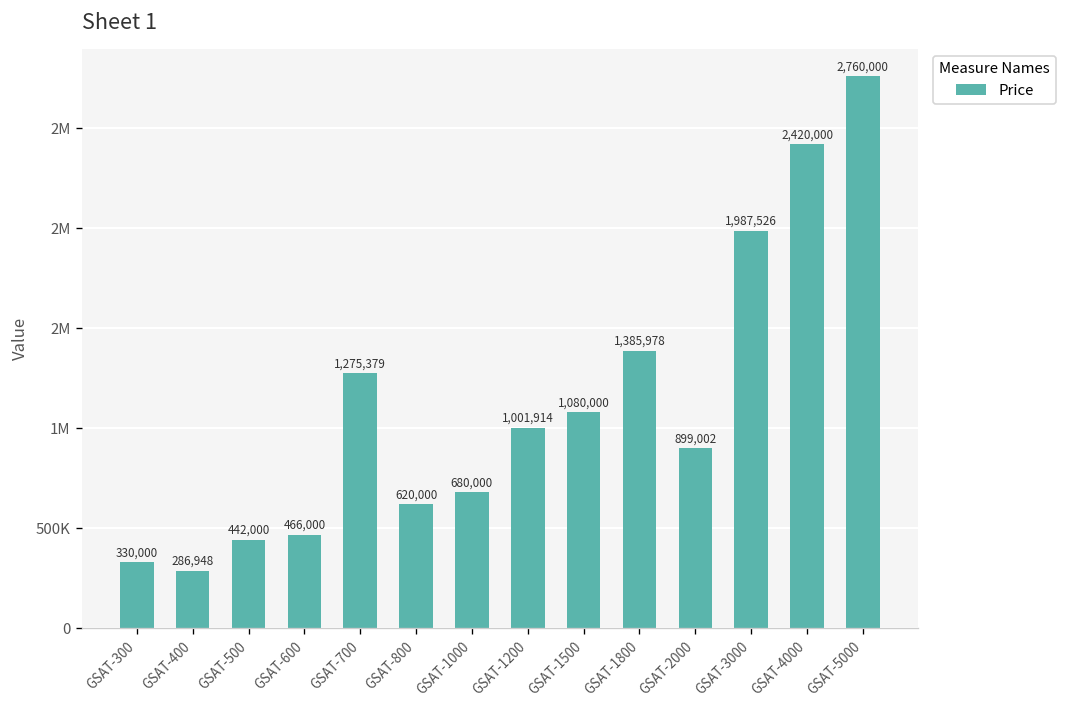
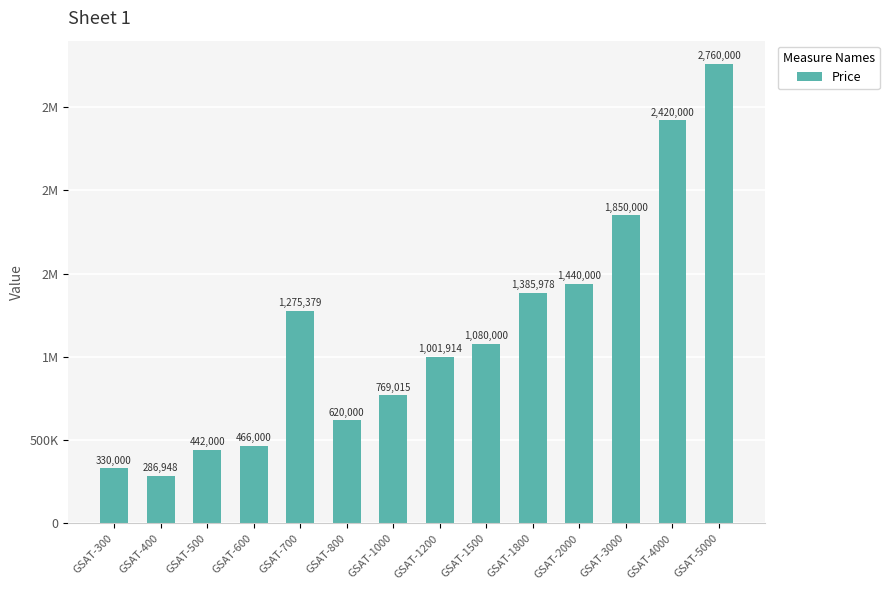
GSAT-1000: 680,000 -> 769,015
GSAT-2000: 899,002 -> 1,440,000
GSAT-3000: 1,987,526 -> 1,850,000
